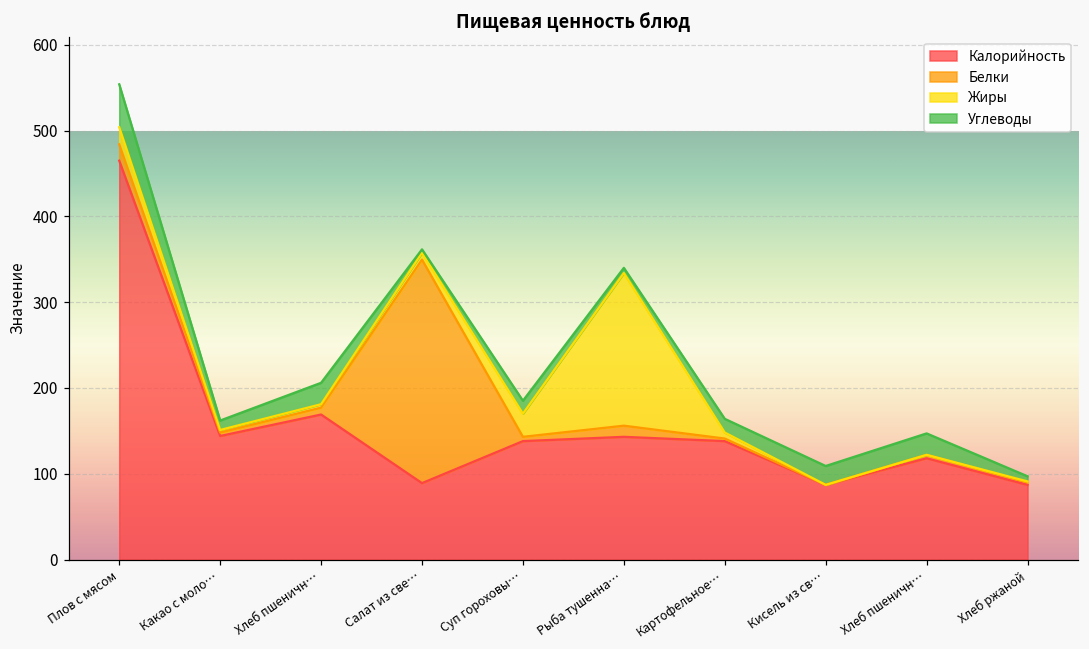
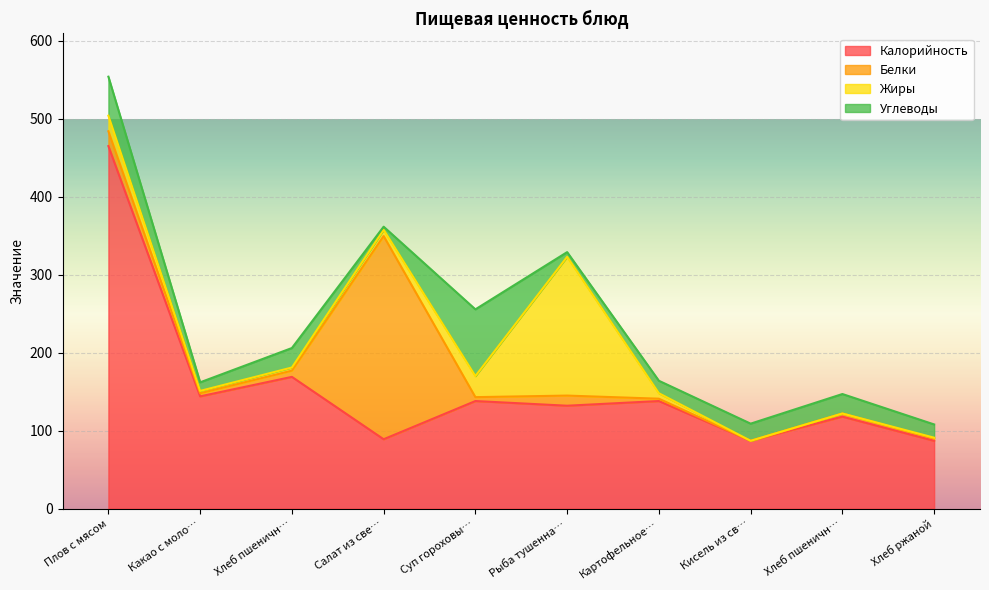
Углеводы, Суп гороховы…: 20 -> 90
Калорийность, Рыба тушенна…: 140 -> 130
Углеводы, Хлеб ржаной: 10 -> 20
